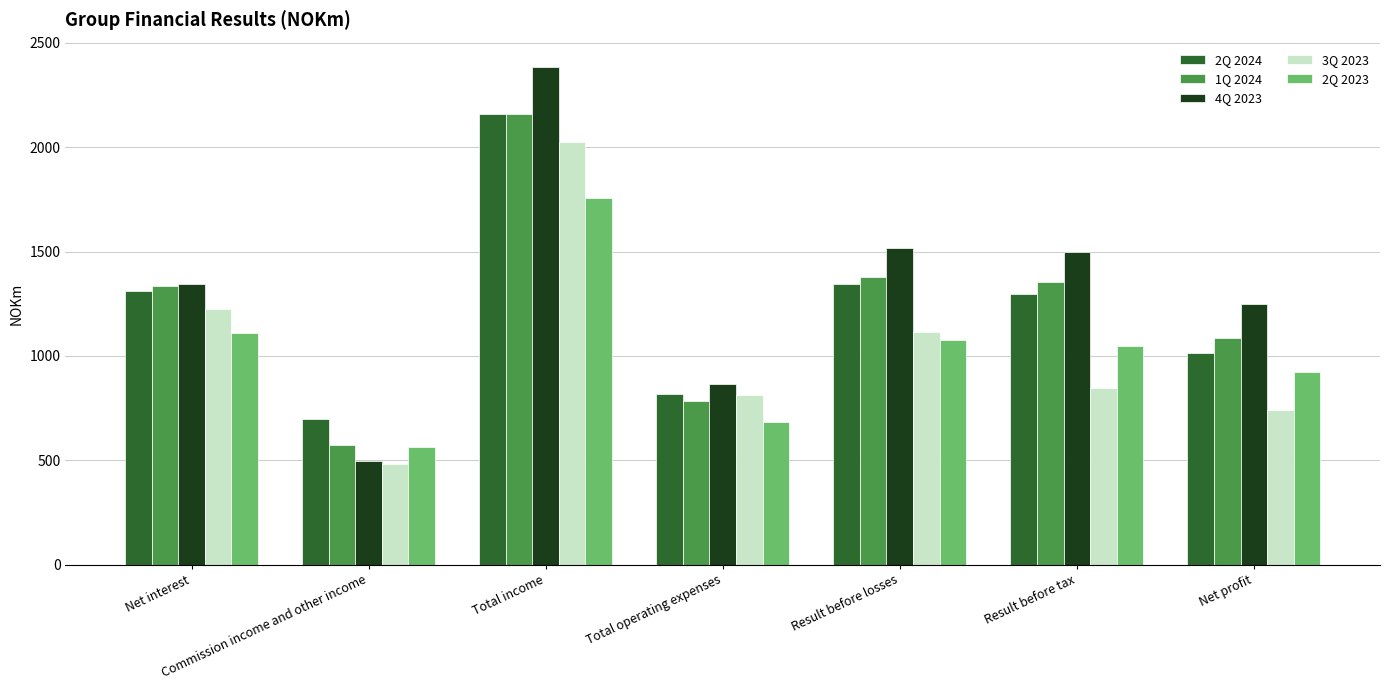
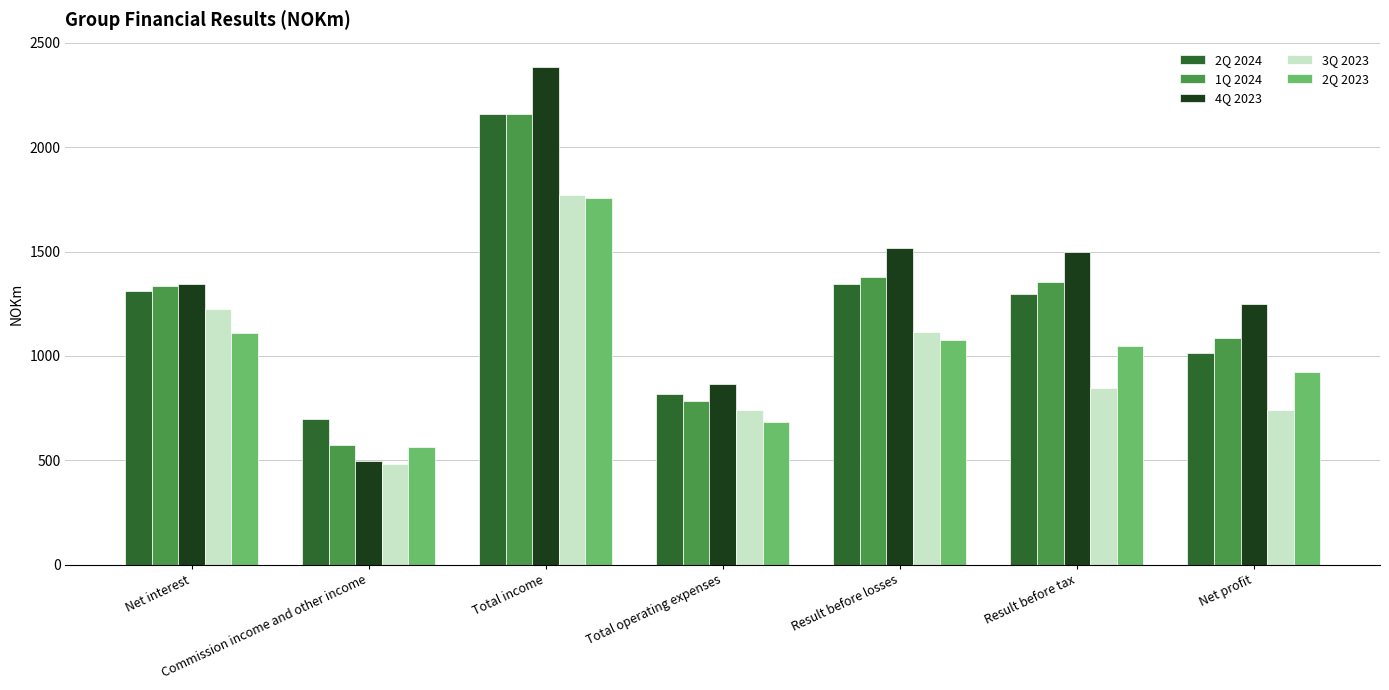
3Q 2023, Total income: 2020 -> 1770
3Q 2023, Total operating expenses: 810 -> 740
